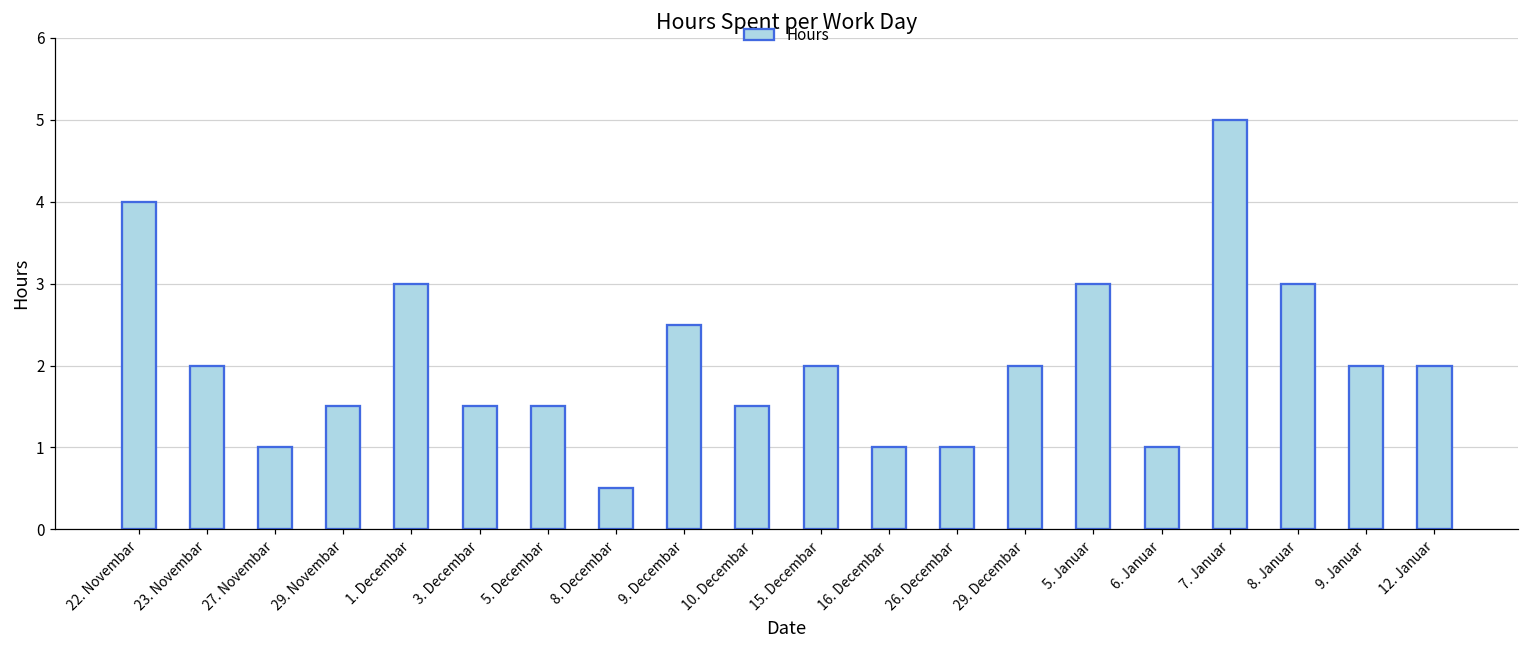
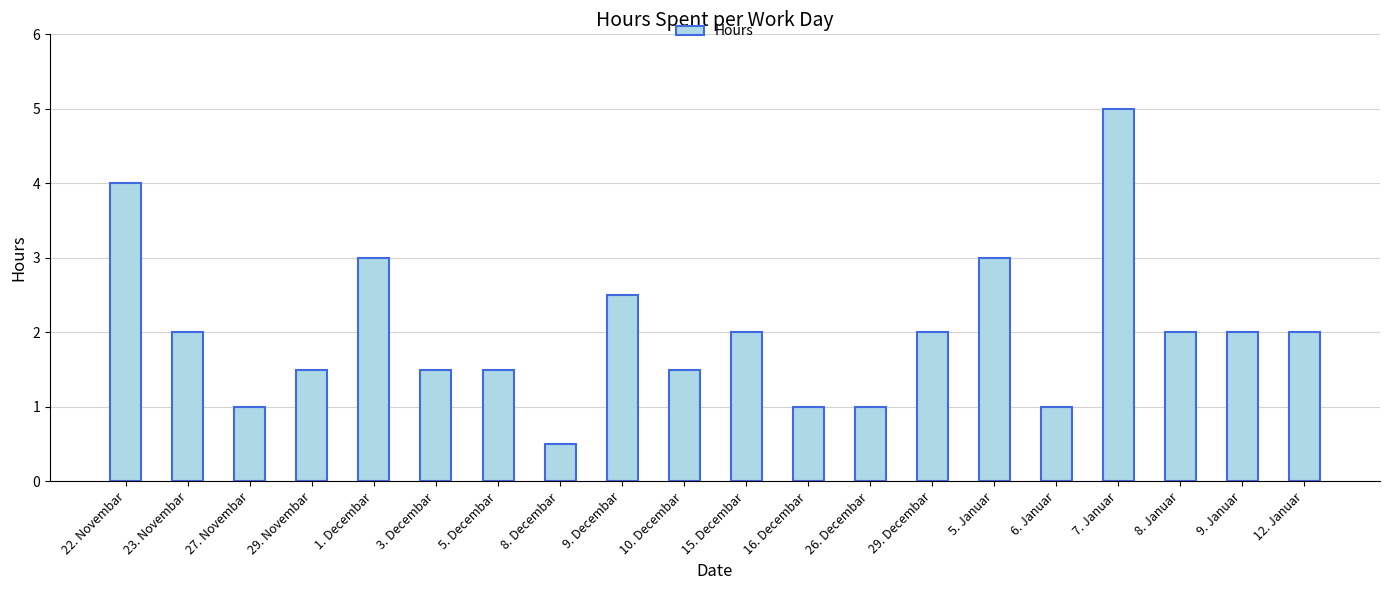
8. Januar: 3 -> 2
